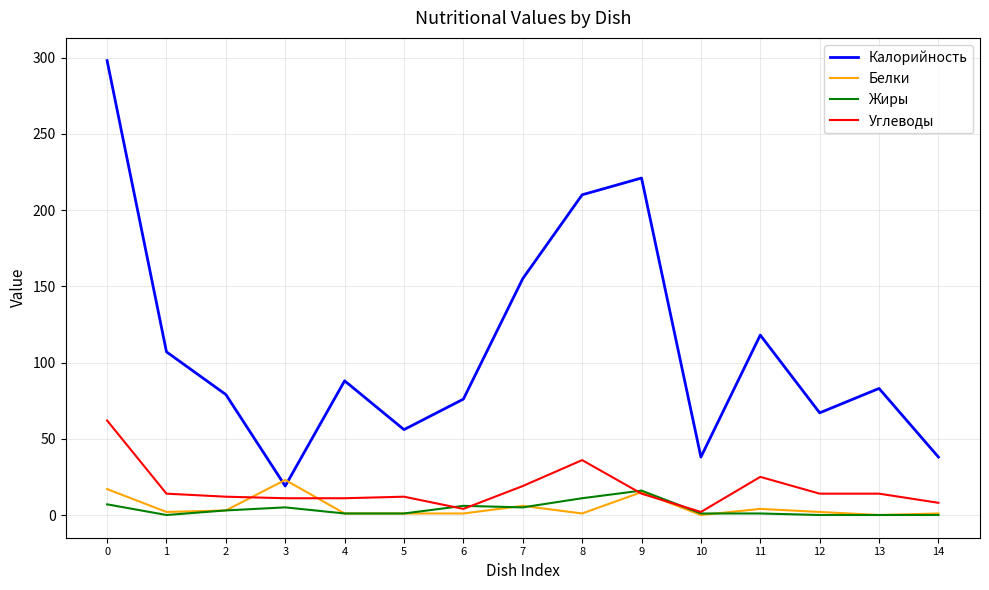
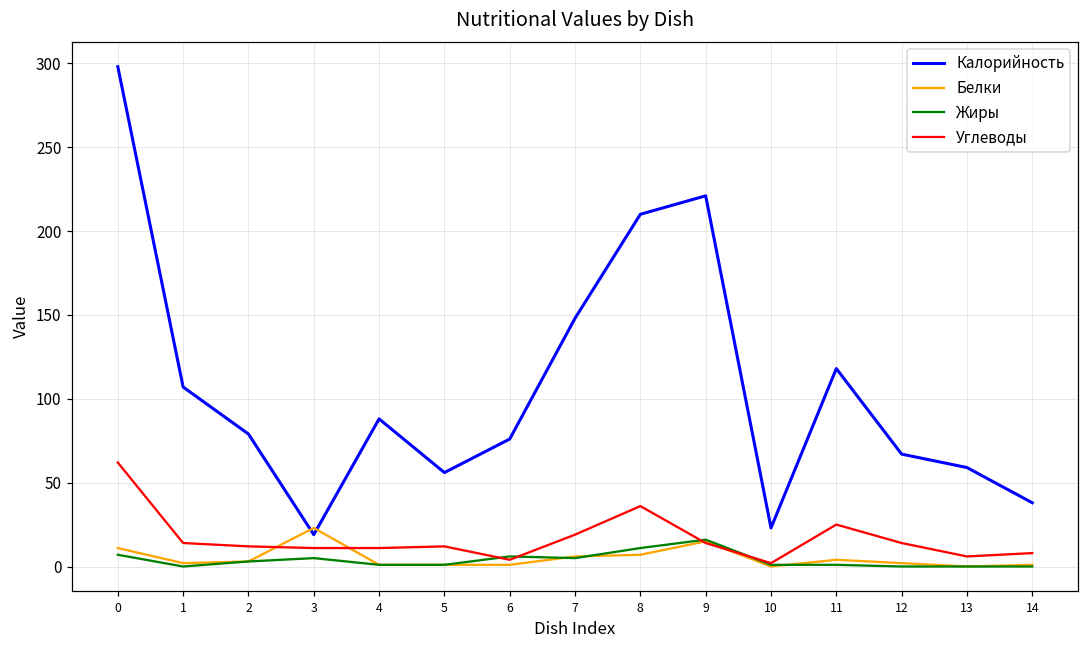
Белки, 0: 17 -> 11
Калорийность, 7: 155 -> 148
Белки, 8: 1 -> 7
Калорийность, 10: 38 -> 23
Калорийность, 13: 83 -> 59
Углеводы, 13: 14 -> 6
